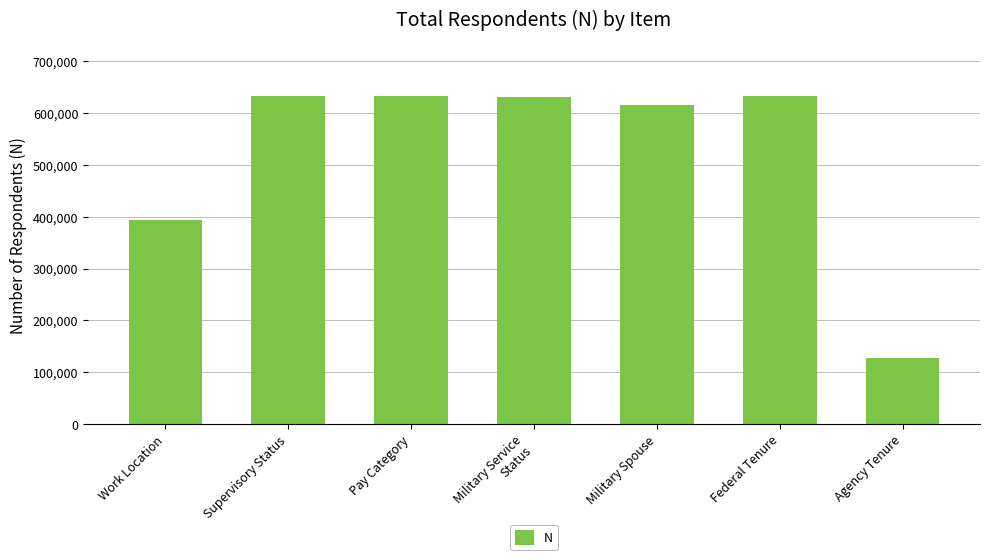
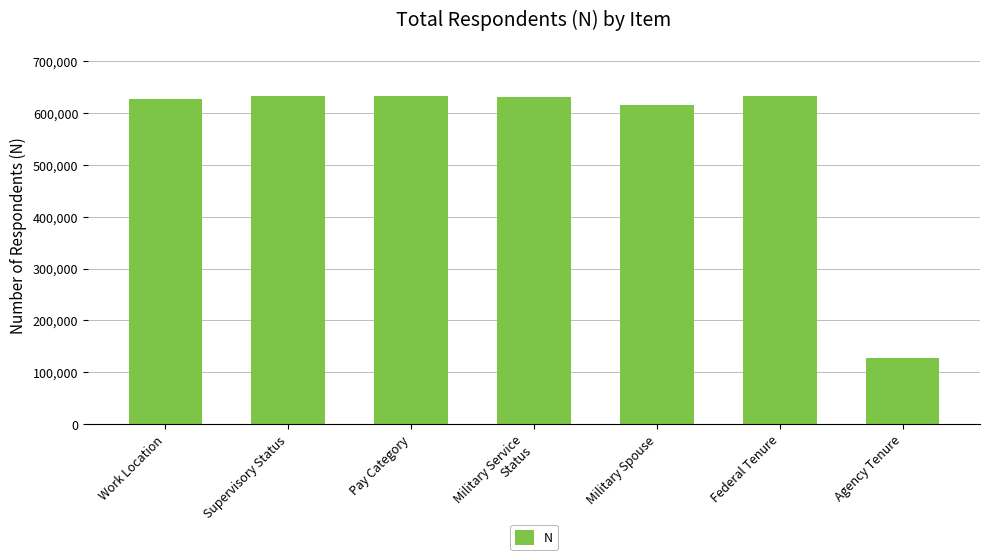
Work Location: 390,000 -> 630,000
